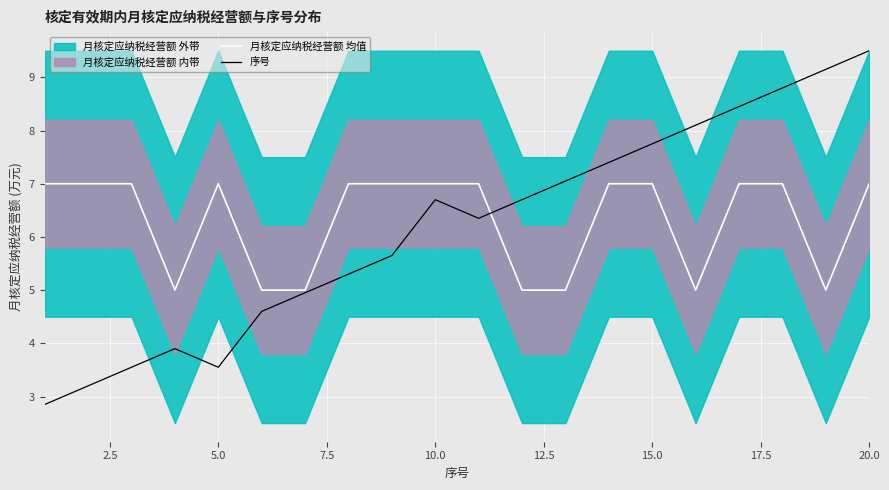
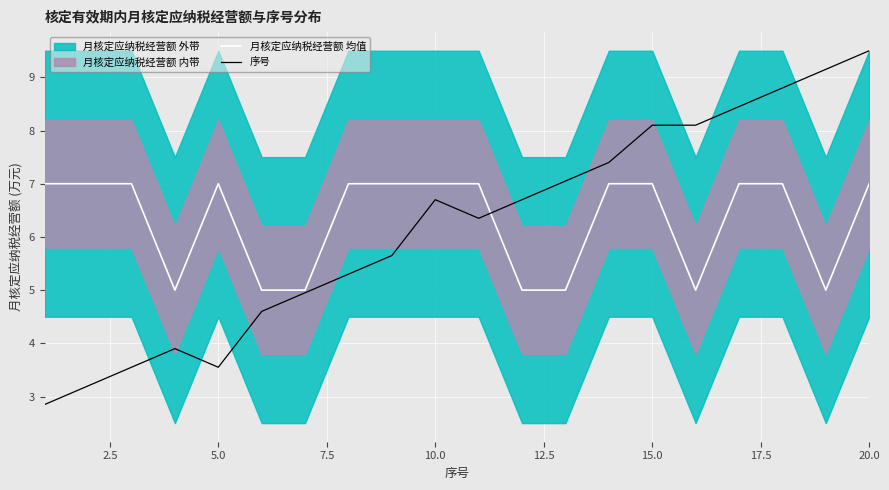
序号, 15.0: 7.8 -> 8.1
